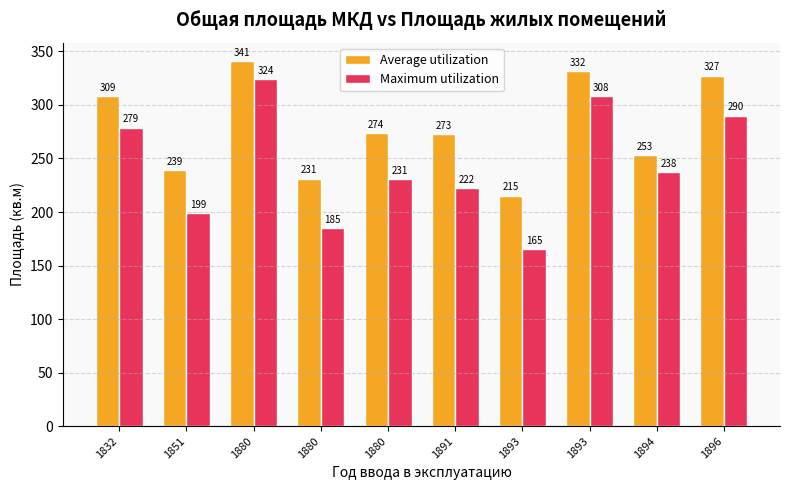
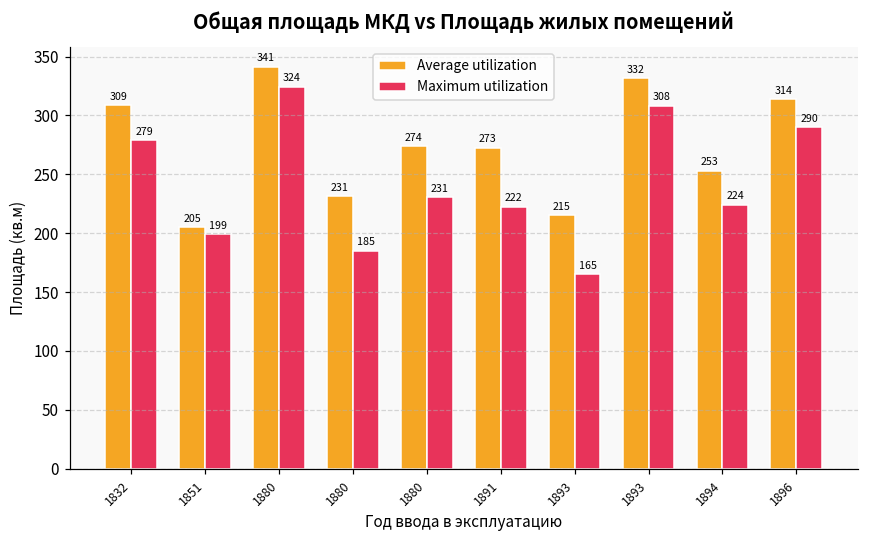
Average utilization, 1851: 239 -> 205
Maximum utilization, 1894: 238 -> 224
Average utilization, 1896: 327 -> 314
